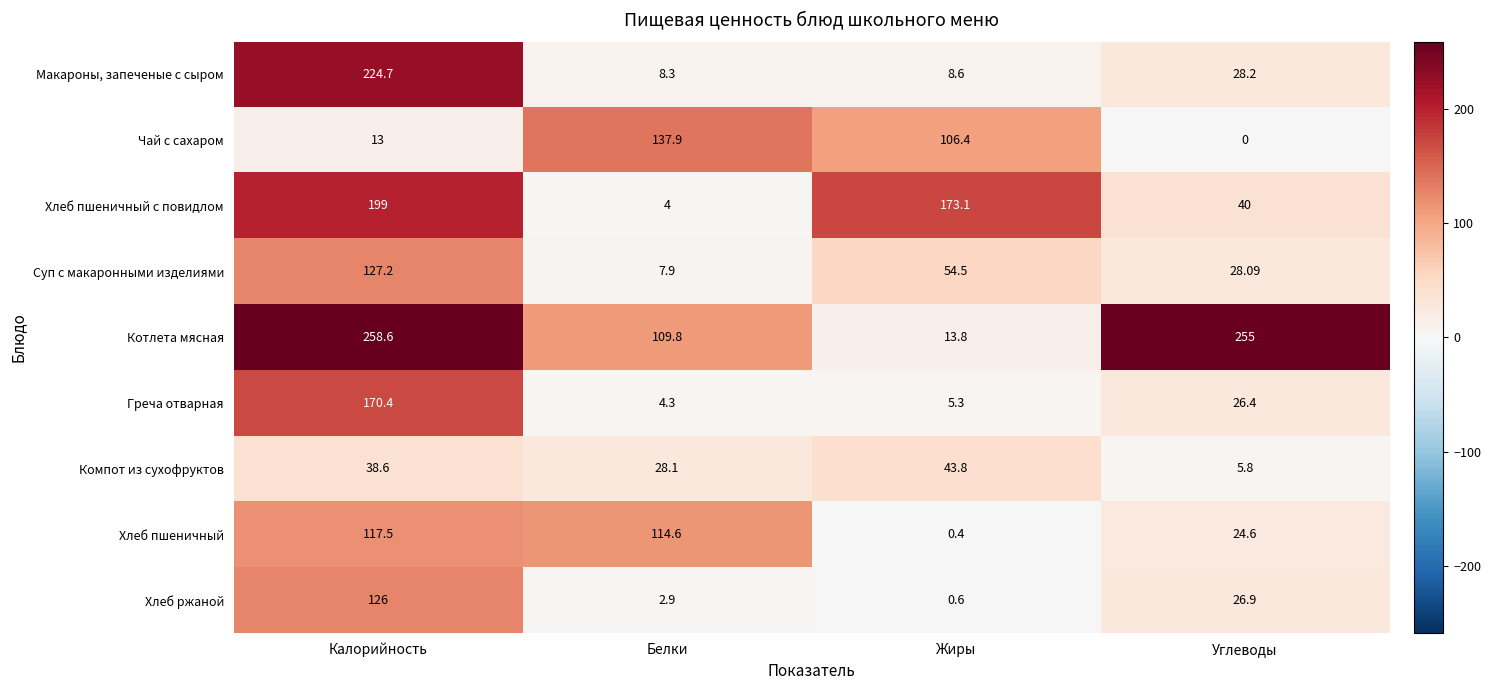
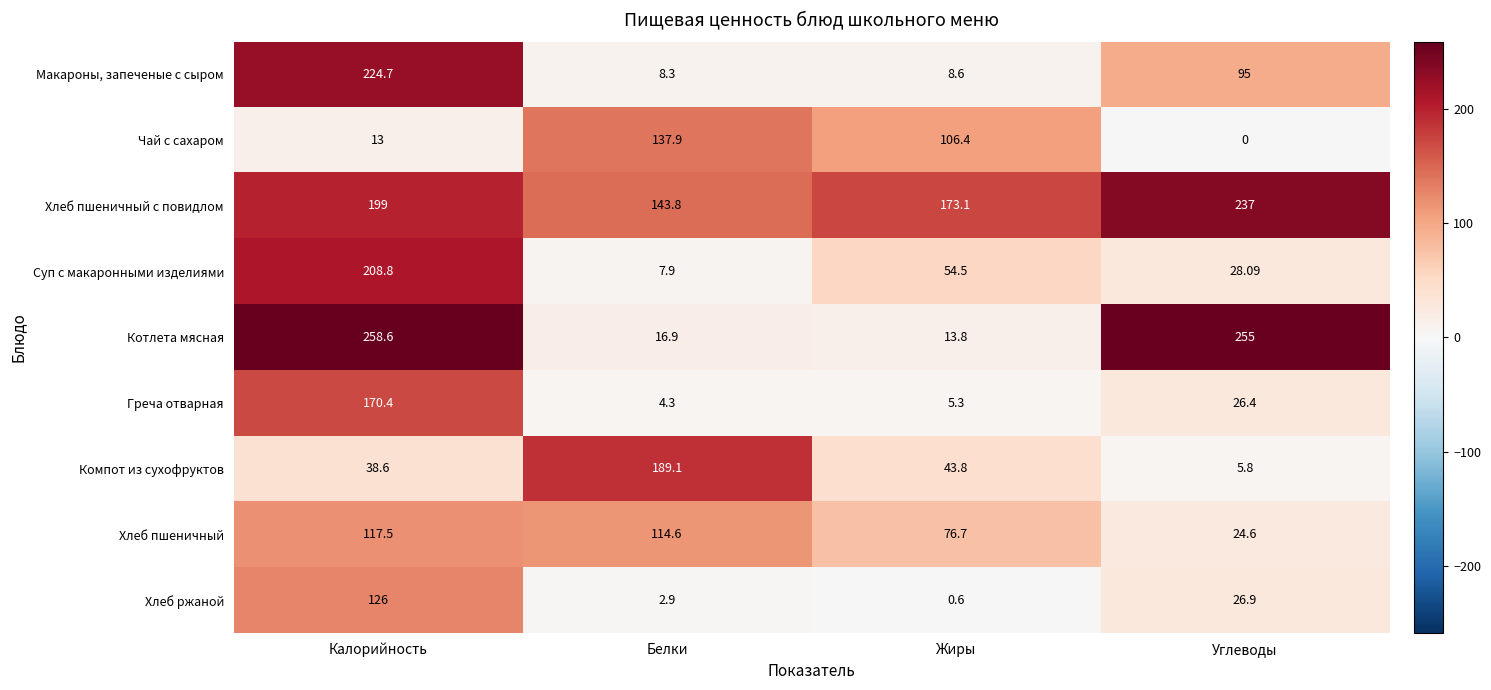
Макароны, запеченые с сыром, Углеводы: 28.2 -> 95
Хлеб пшеничный с повидлом, Белки: 4 -> 143.8
Хлеб пшеничный с повидлом, Углеводы: 40 -> 237
Суп с макаронными изделиями, Калорийность: 127.2 -> 208.8
Котлета мясная, Белки: 109.8 -> 16.9
Компот из сухофруктов, Белки: 28.1 -> 189.1
Хлеб пшеничный, Жиры: 0.4 -> 76.7
